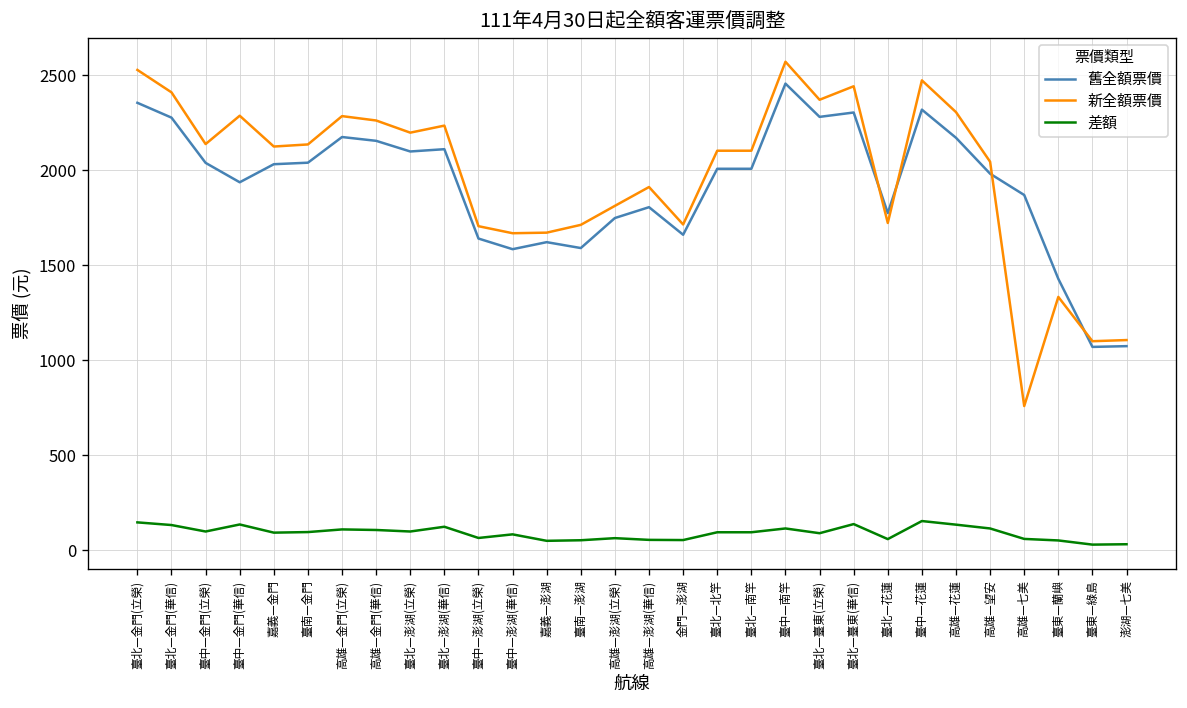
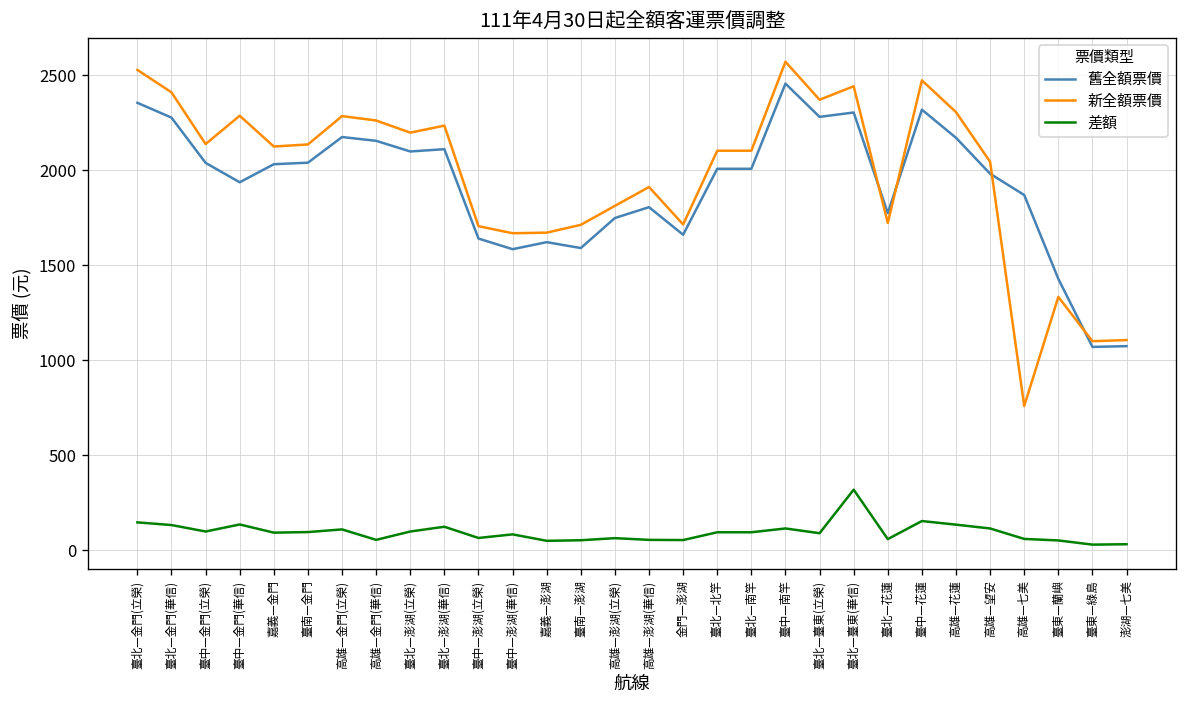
差額, 高雄—金門(華信): 110 -> 60
差額, 臺北—臺東(華信): 140 -> 320
